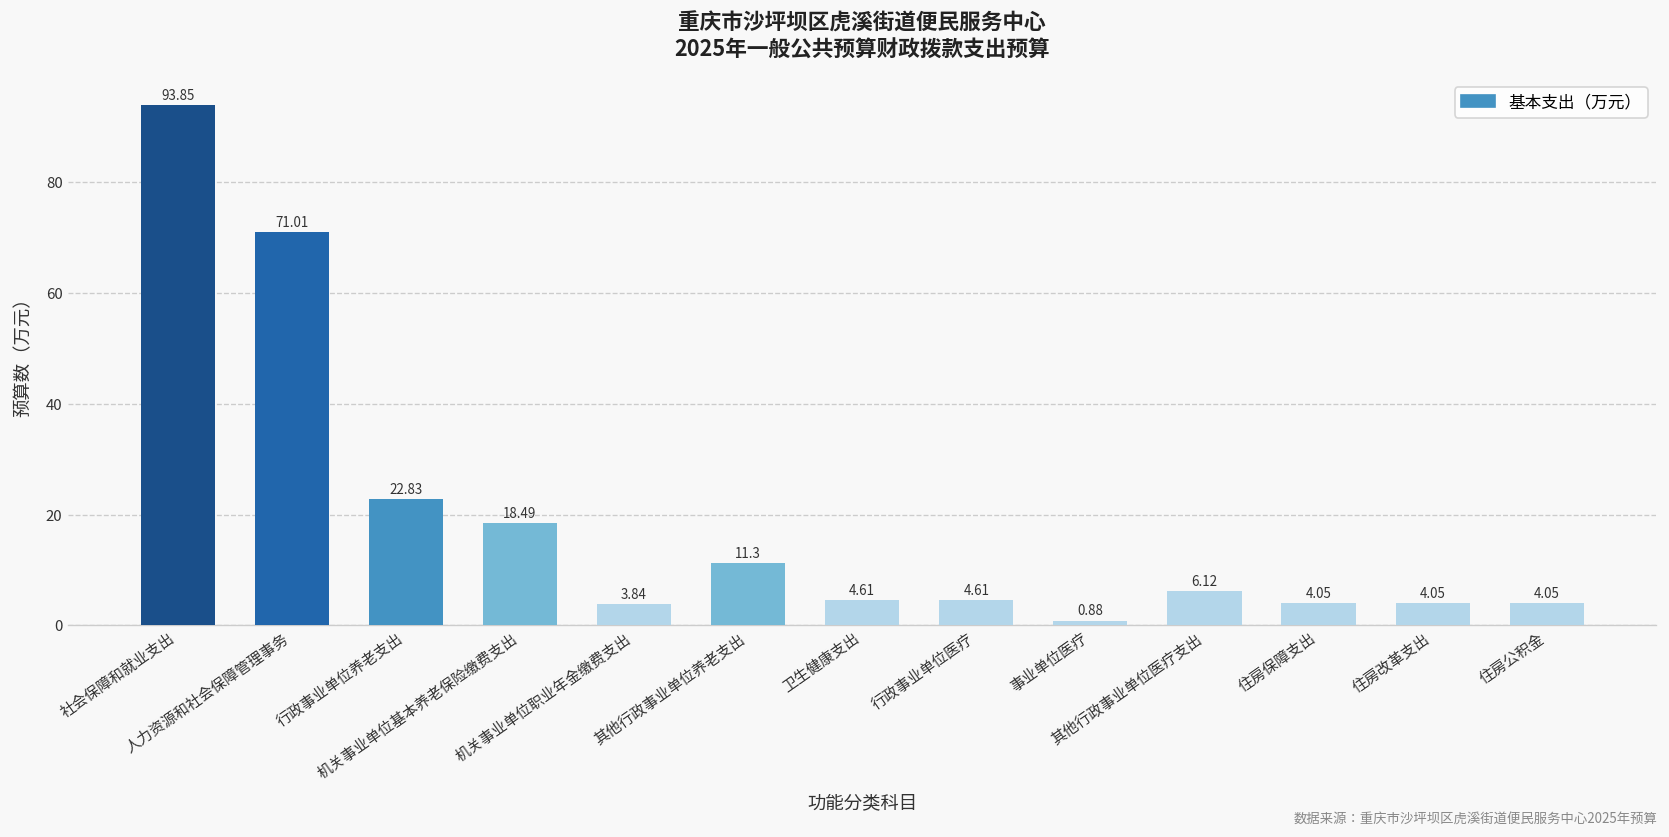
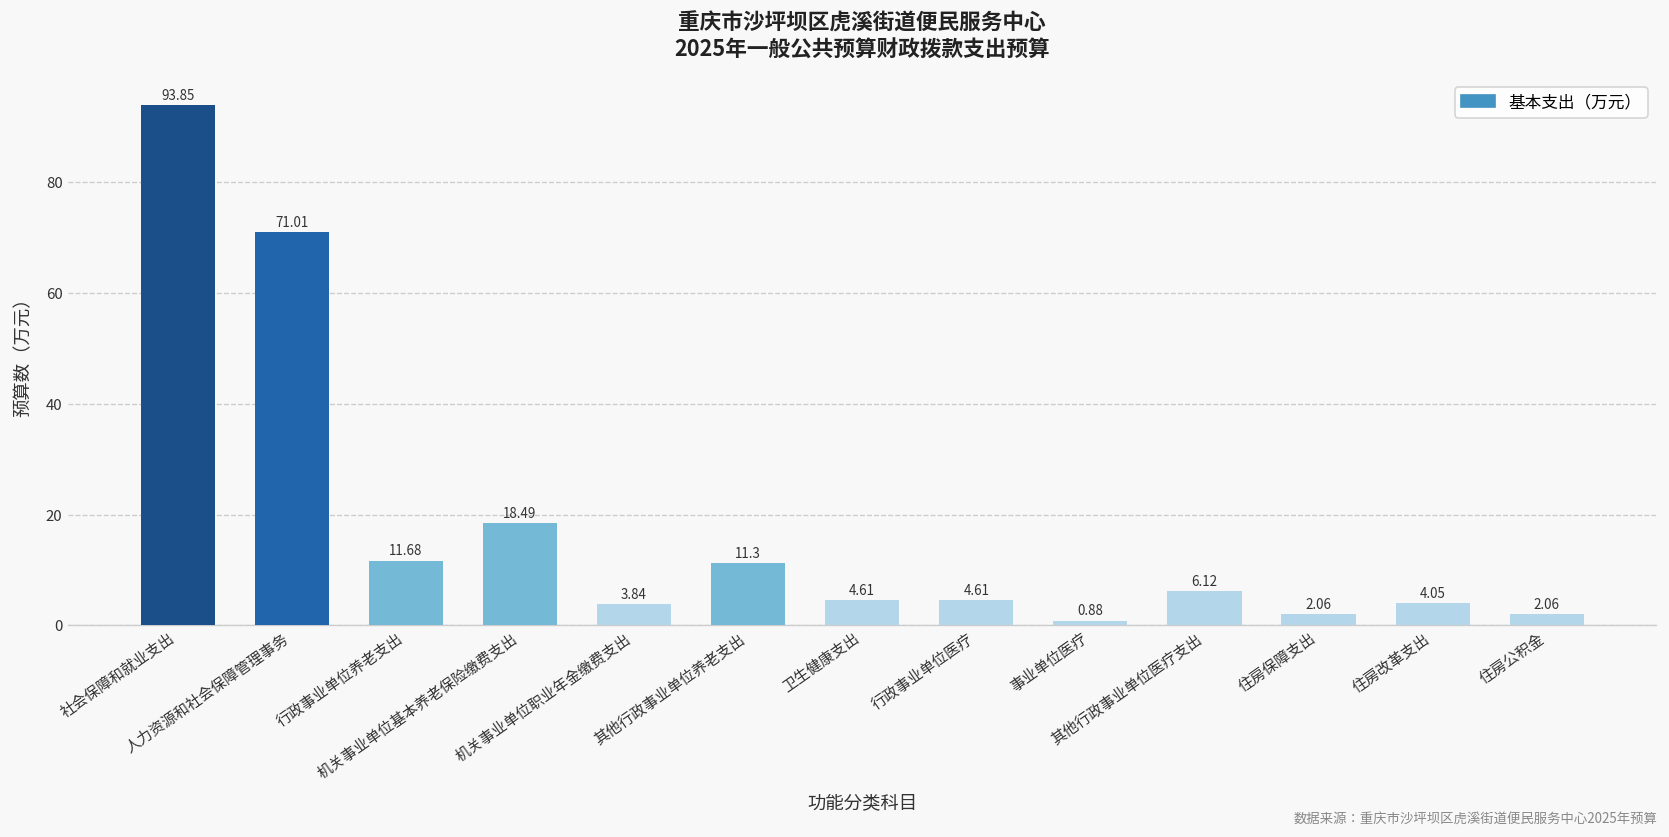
行政事业单位养老支出: 22.83 -> 11.68
住房保障支出: 4.05 -> 2.06
住房公积金: 4.05 -> 2.06
